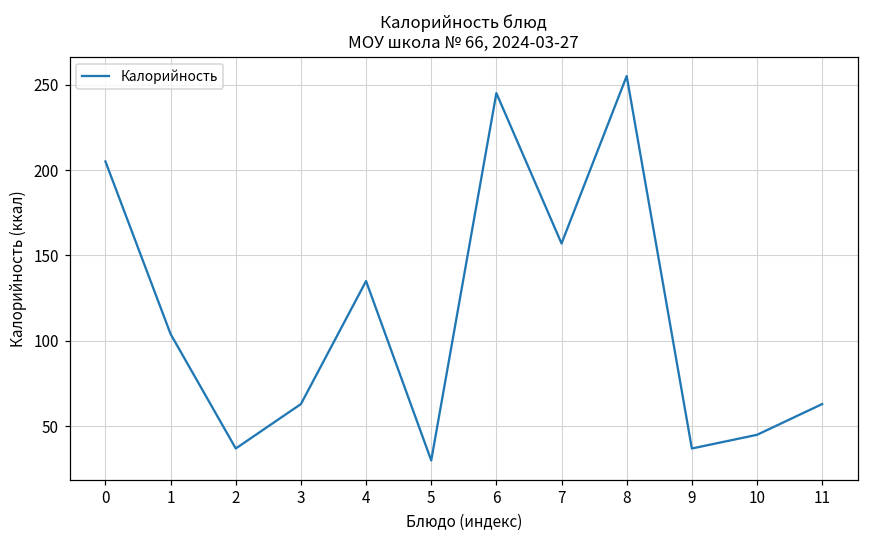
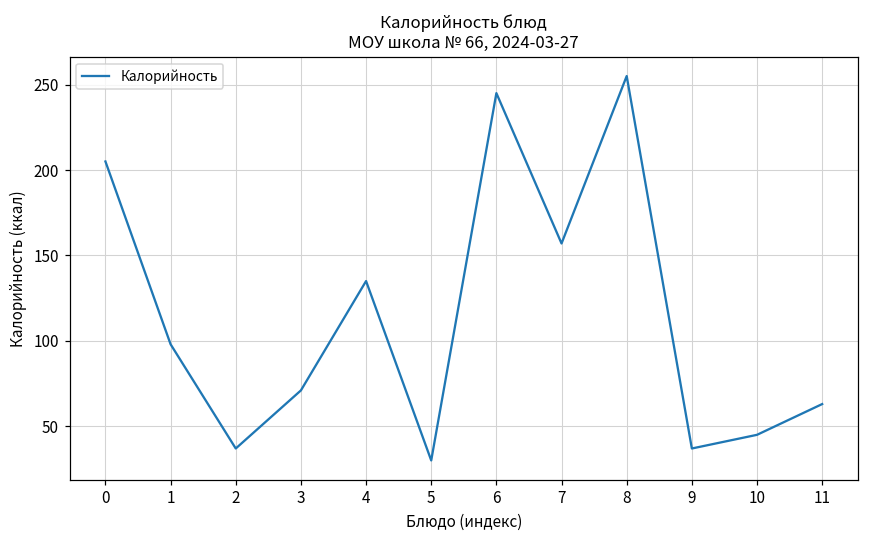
1: 104 -> 98
3: 63 -> 71
